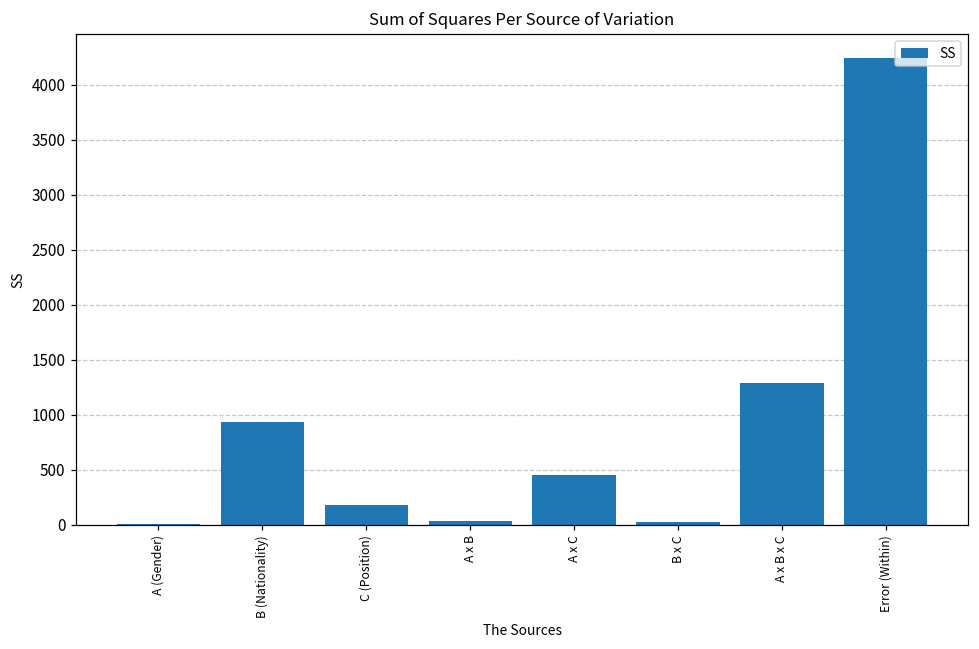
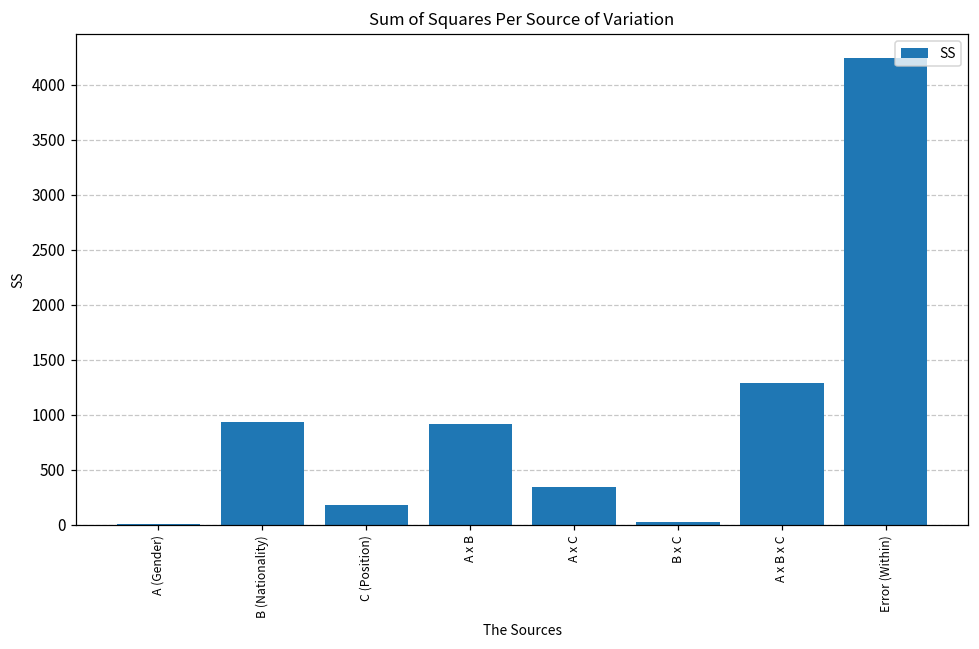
A x B: 0 -> 900
A x C: 400 -> 300
